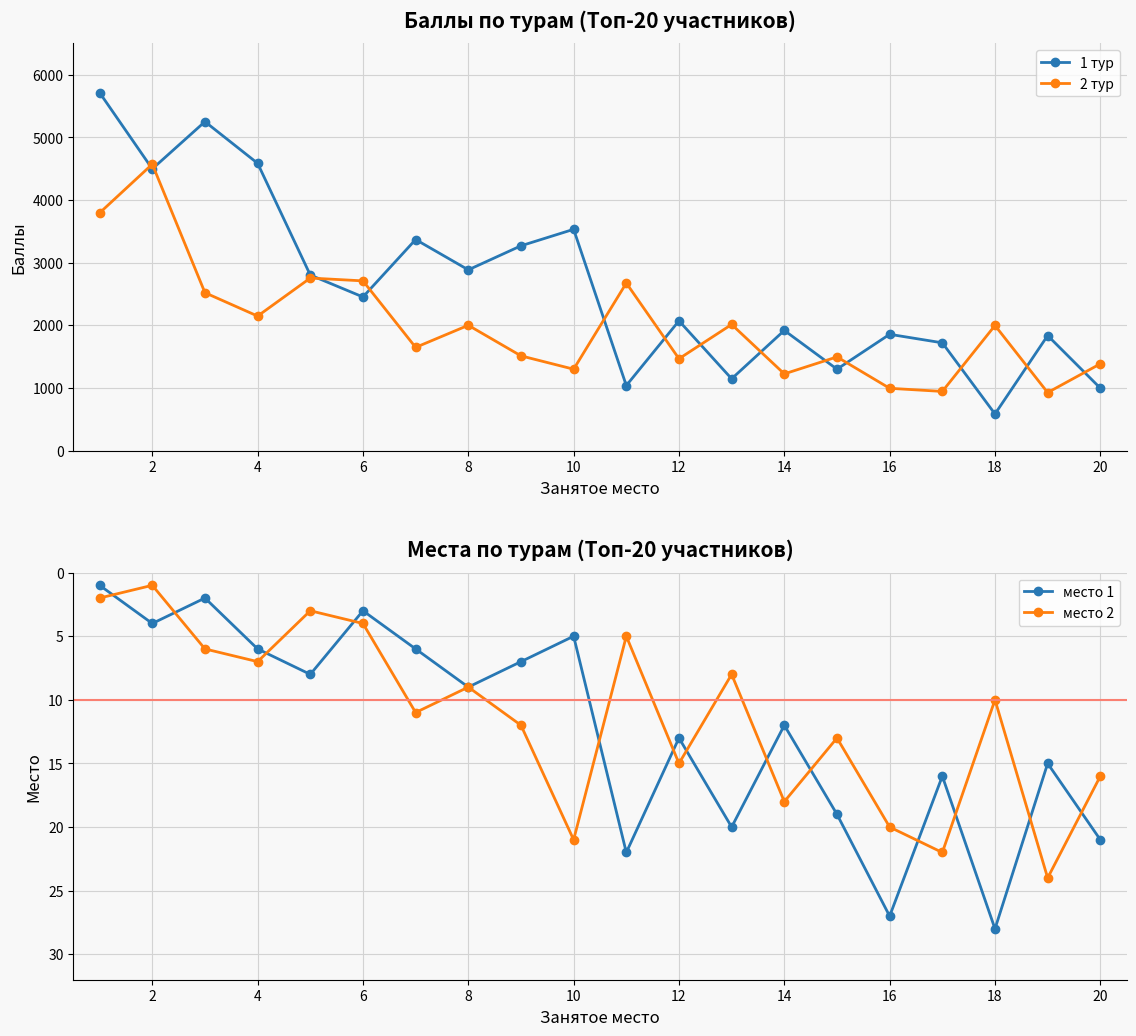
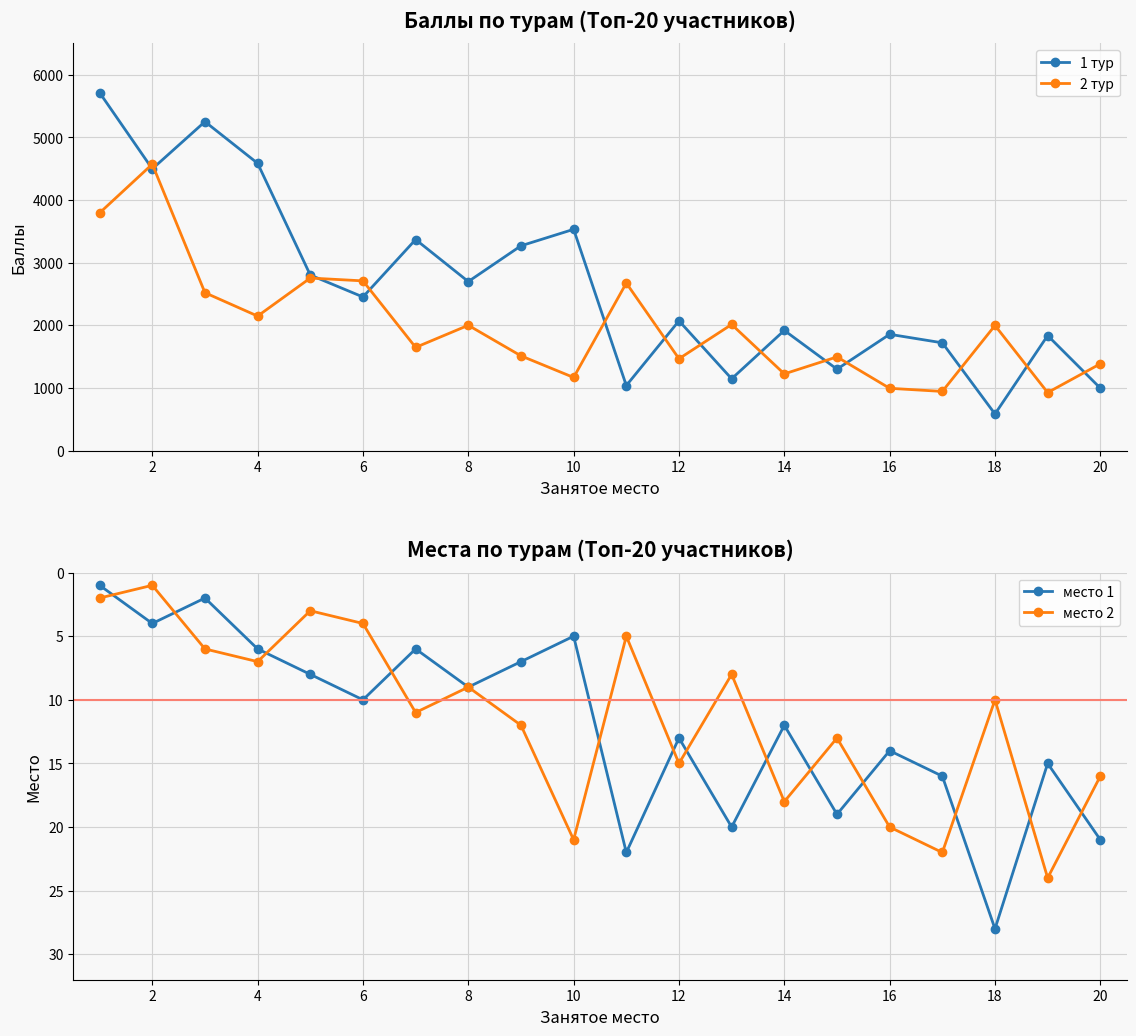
Баллы по турам (Топ-20 участников), 1 тур, 8: 2900 -> 2700
Баллы по турам (Топ-20 участников), 2 тур, 10: 1300 -> 1200
Места по турам (Топ-20 участников), место 1, 6: 3 -> 10
Места по турам (Топ-20 участников), место 1, 16: 27 -> 14
